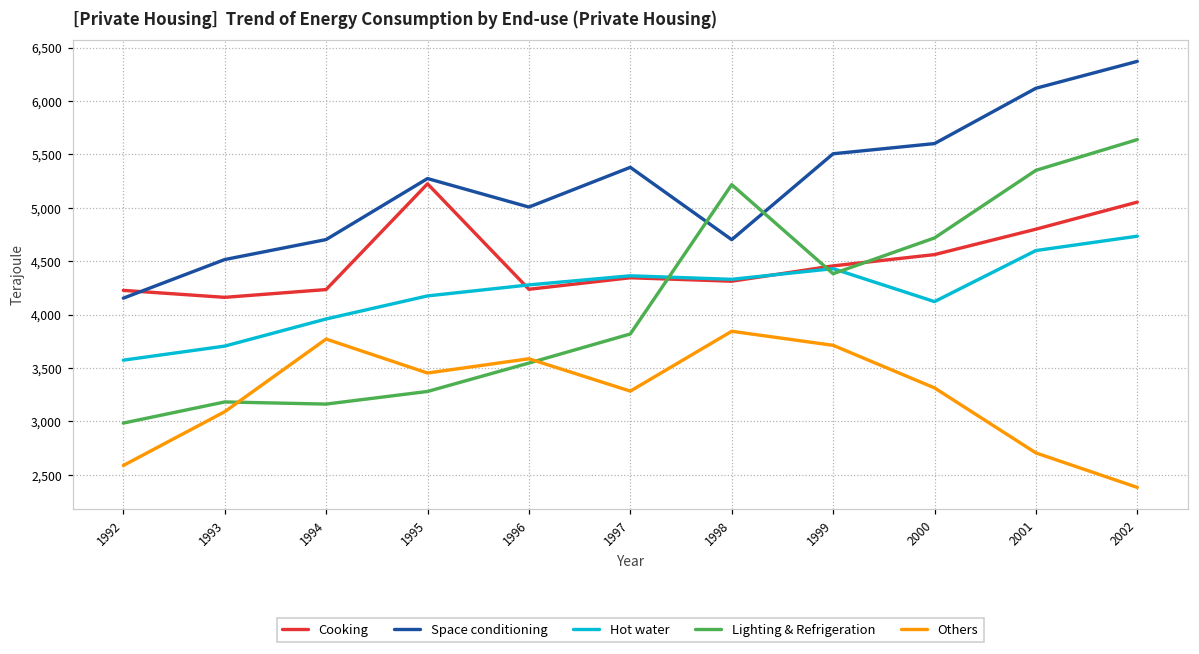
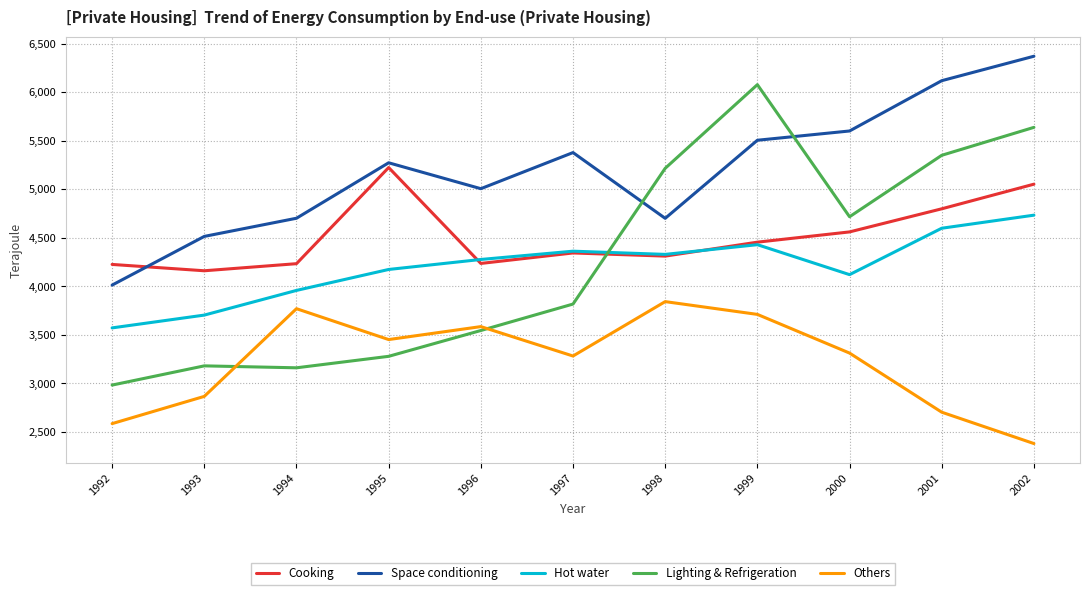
Space conditioning, 1992: 4,200 -> 4,000
Others, 1993: 3,100 -> 2,900
Lighting & Refrigeration, 1999: 4,400 -> 6,100
